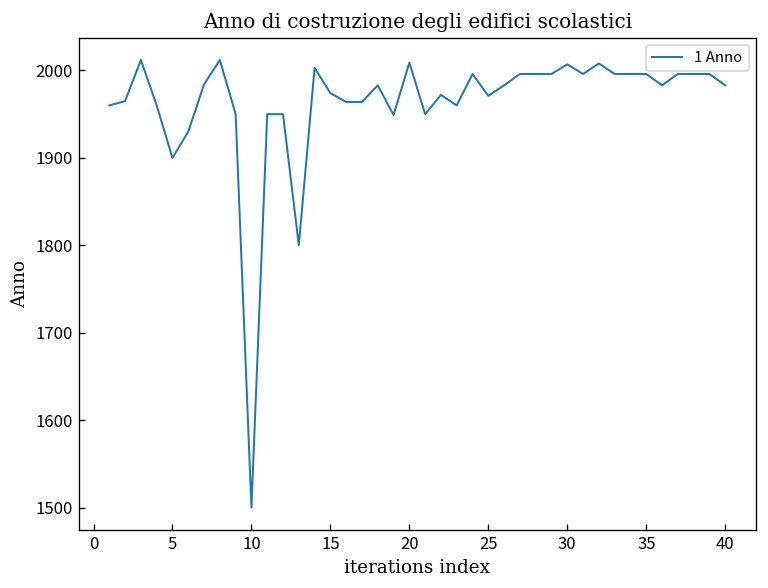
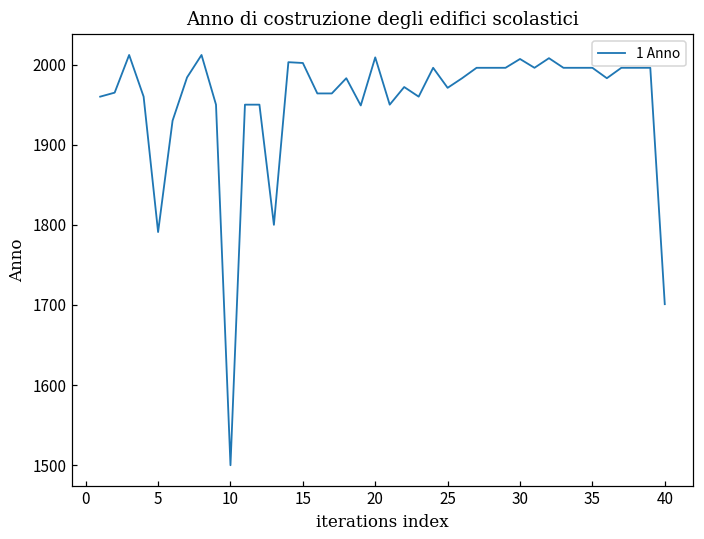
5: 1900 -> 1790
15: 1970 -> 2000
40: 1980 -> 1700
